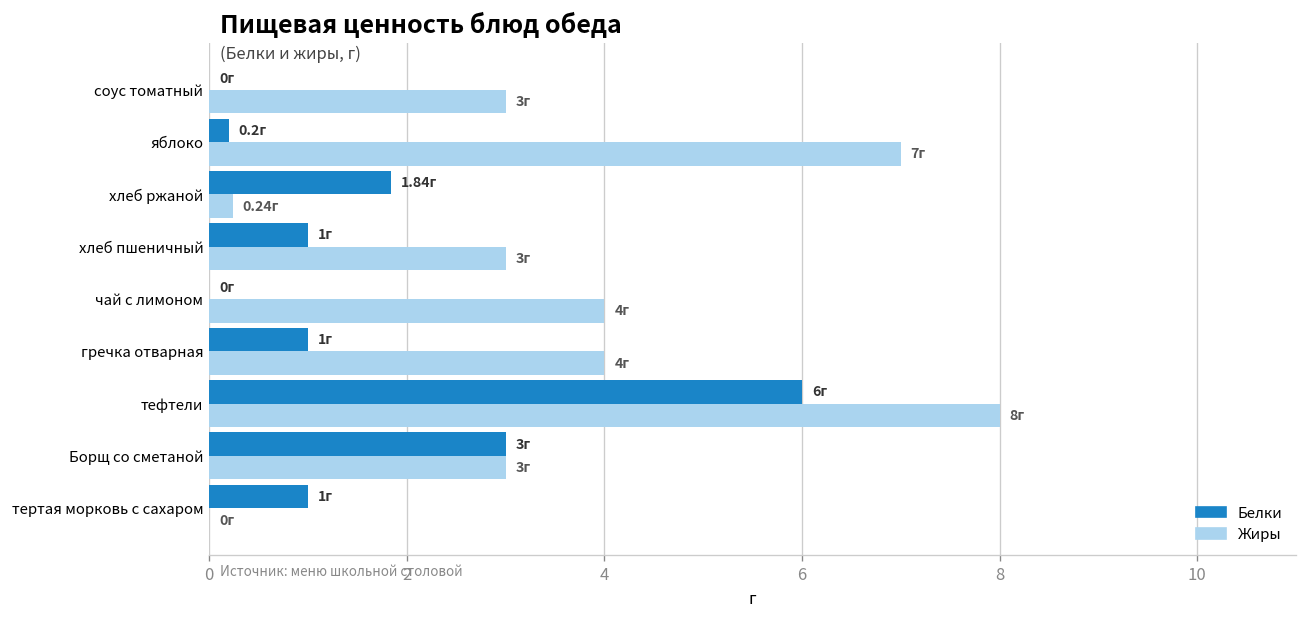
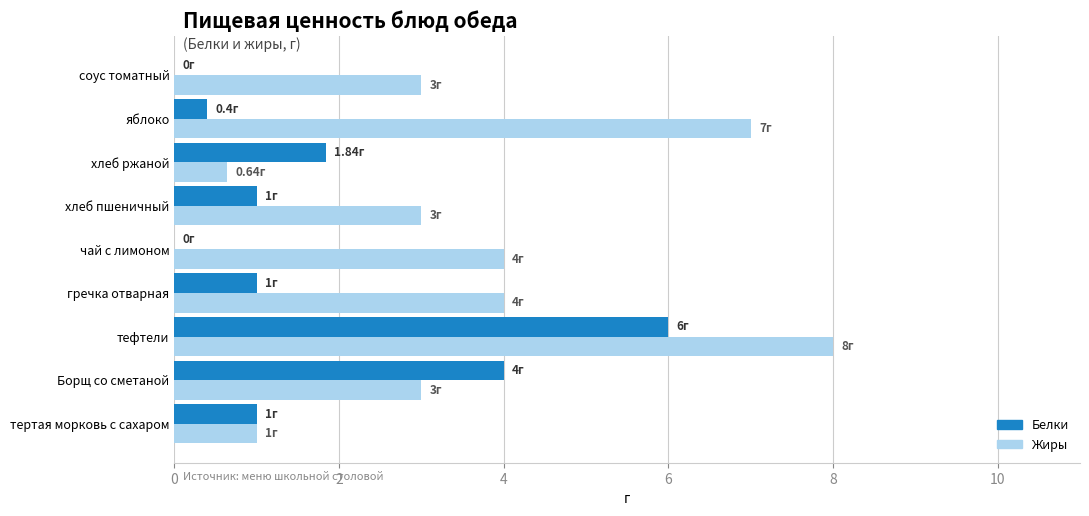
Белки, яблоко: 0.2г -> 0.4г
Жиры, хлеб ржаной: 0.24г -> 0.64г
Белки, Борщ со сметаной: 3г -> 4г
Жиры, тертая морковь с сахаром: 0г -> 1г
